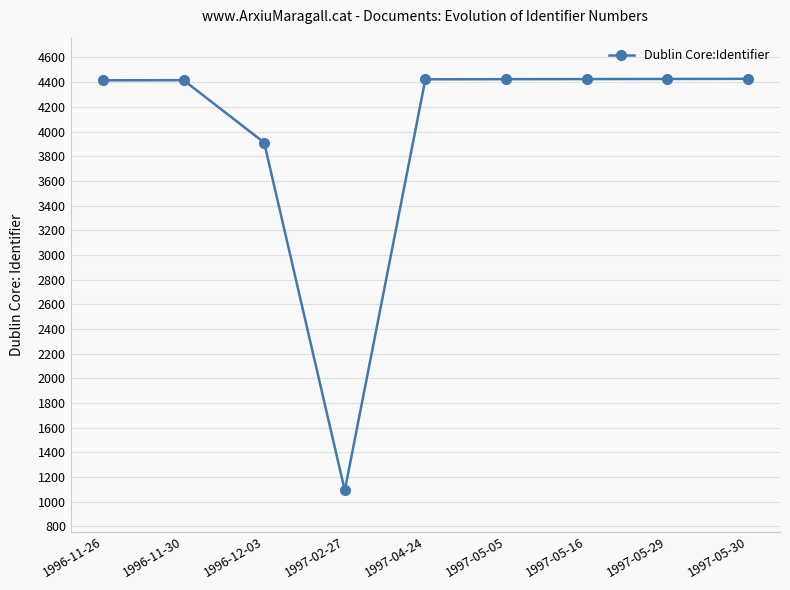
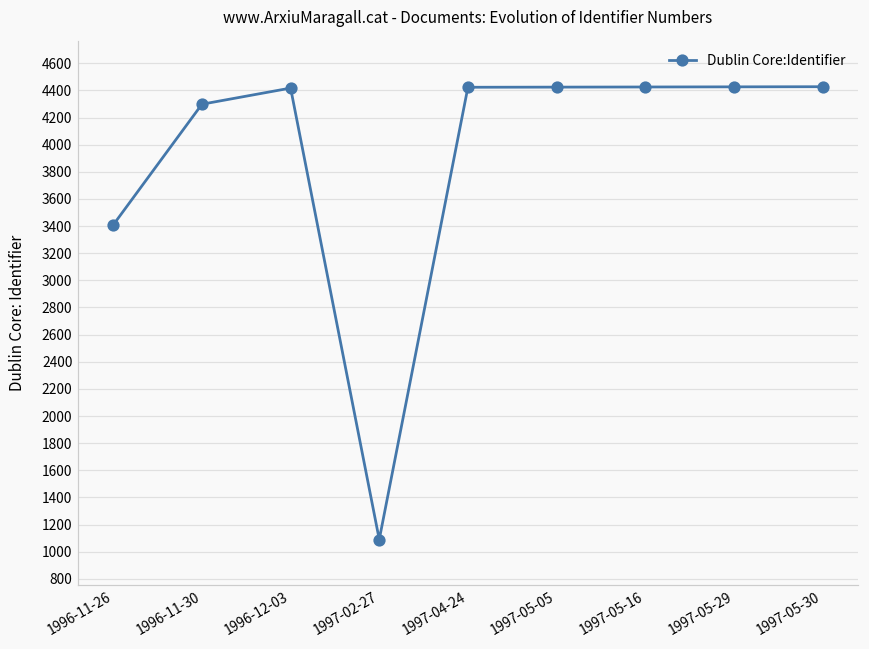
1996-11-26: 4420 -> 3410
1996-11-30: 4420 -> 4300
1996-12-03: 3910 -> 4420
